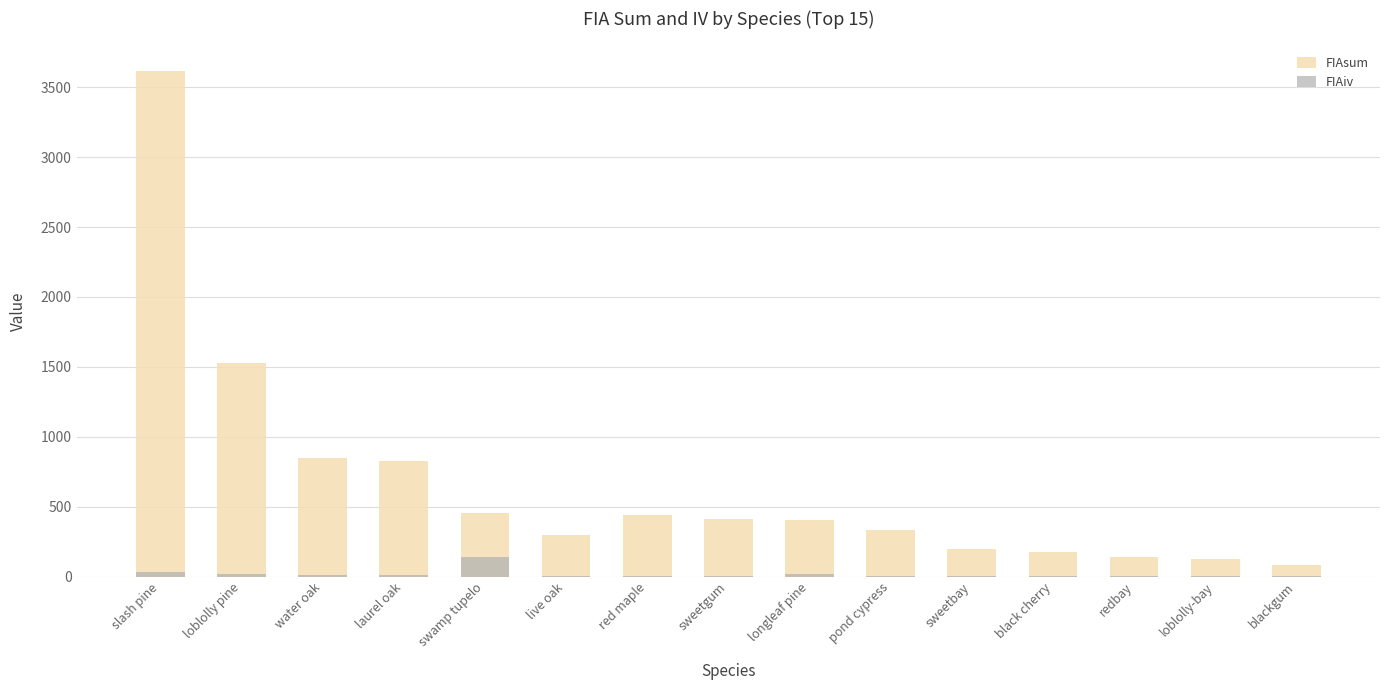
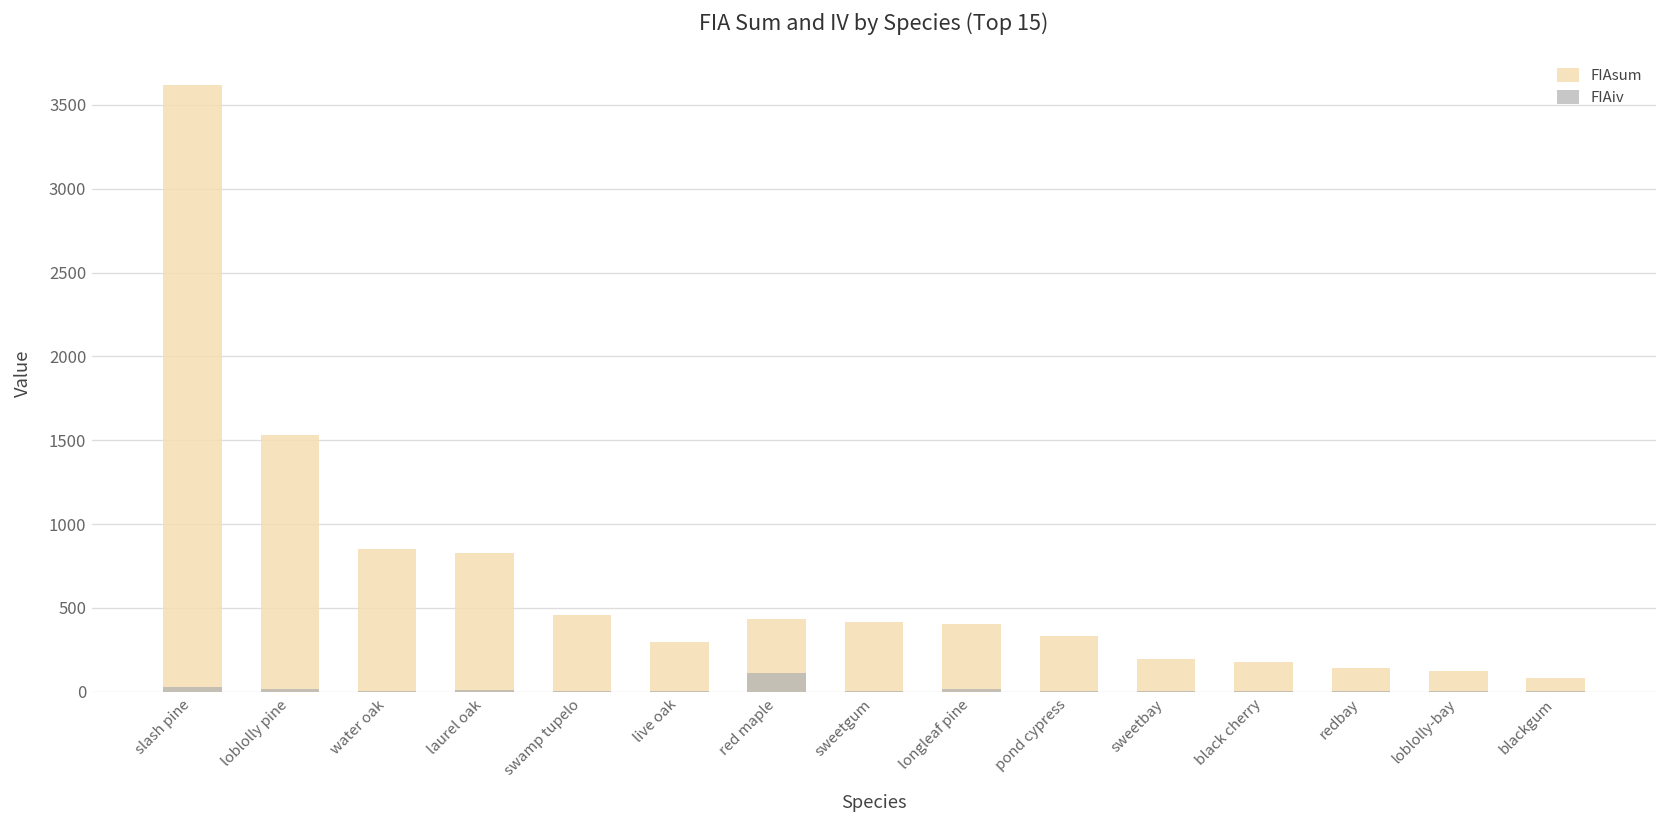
FIAiv, swamp tupelo: 140 -> 10
FIAiv, red maple: 10 -> 110
